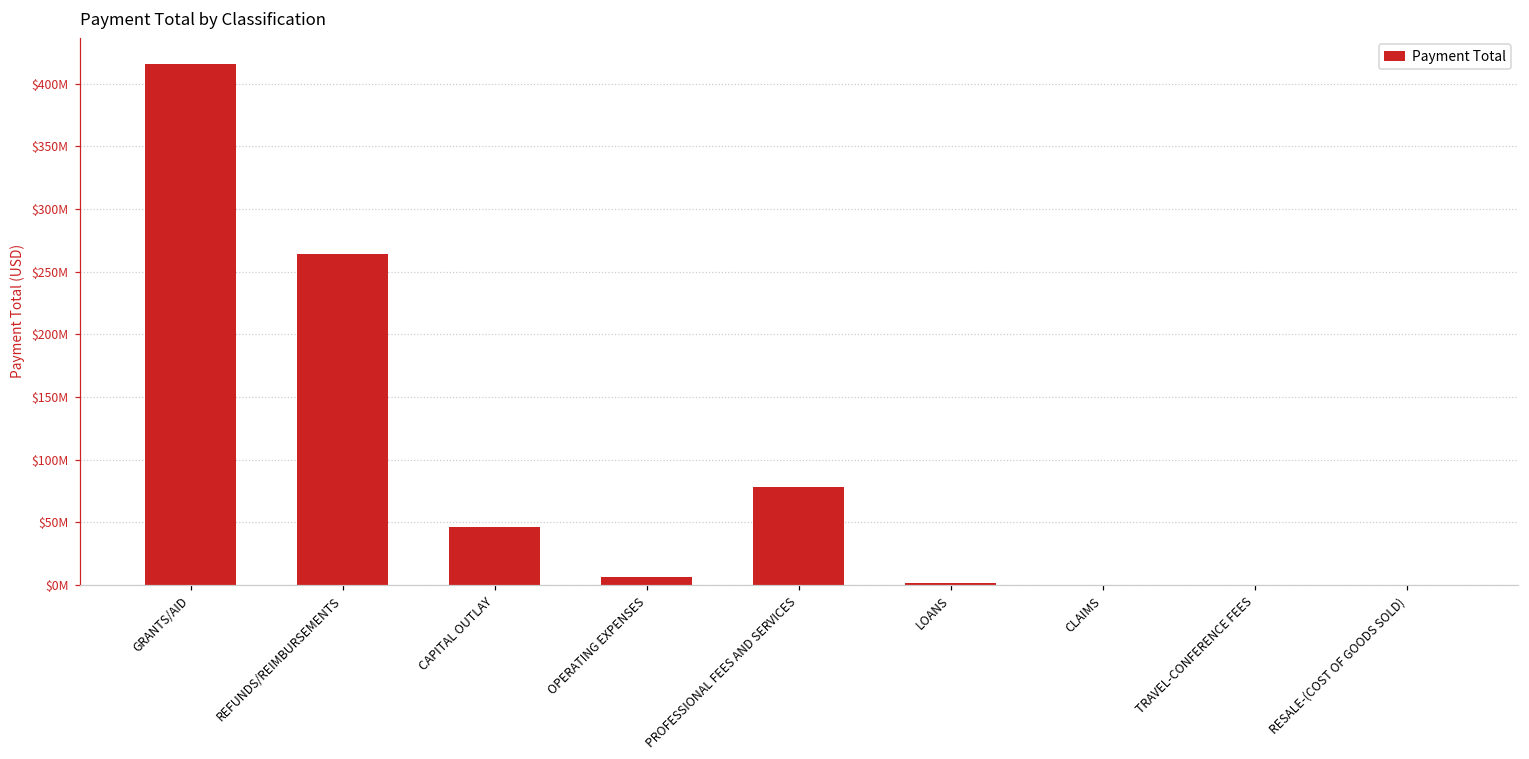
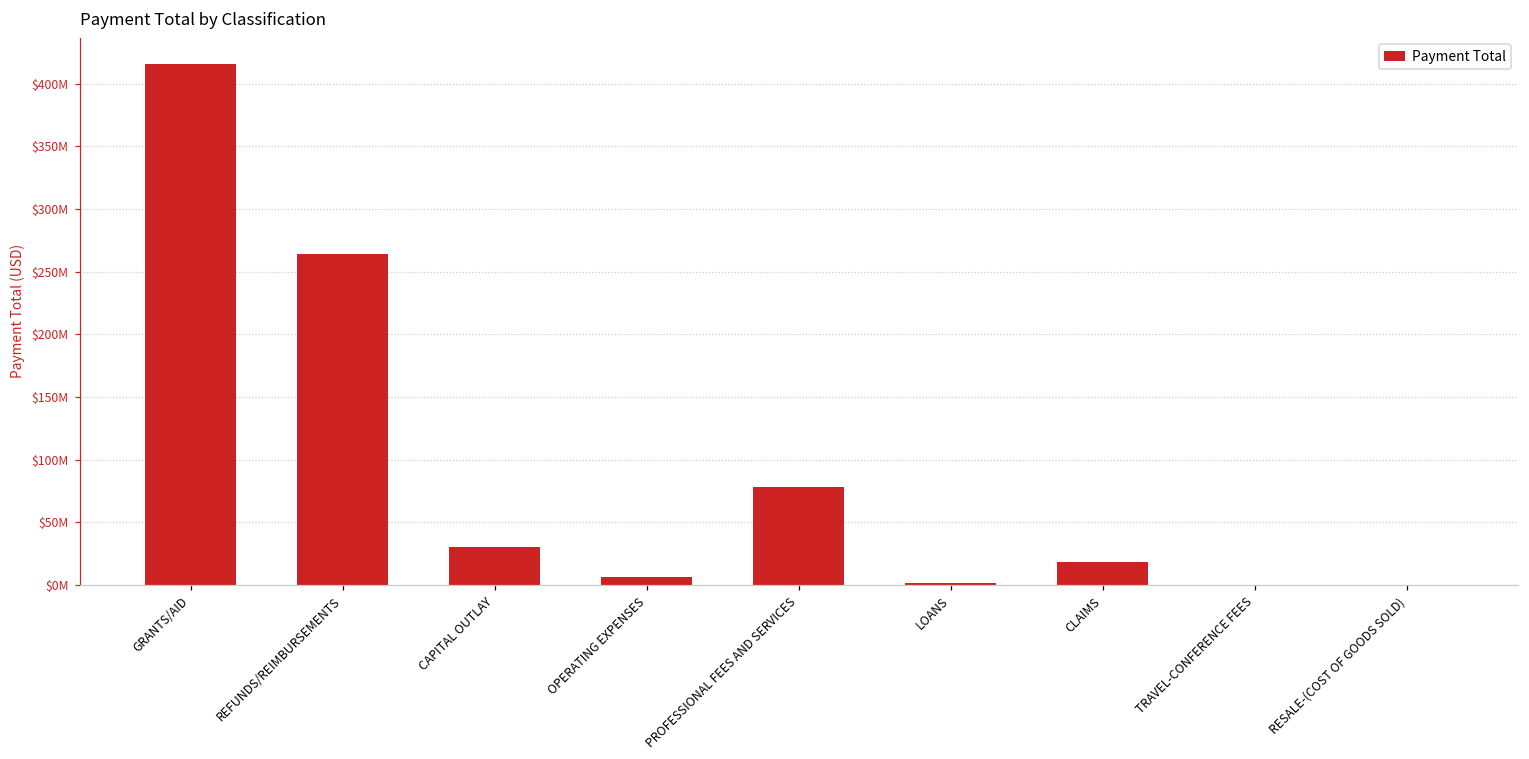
CAPITAL OUTLAY: $47000000 -> $30000000
CLAIMS: $0 -> $18000000
